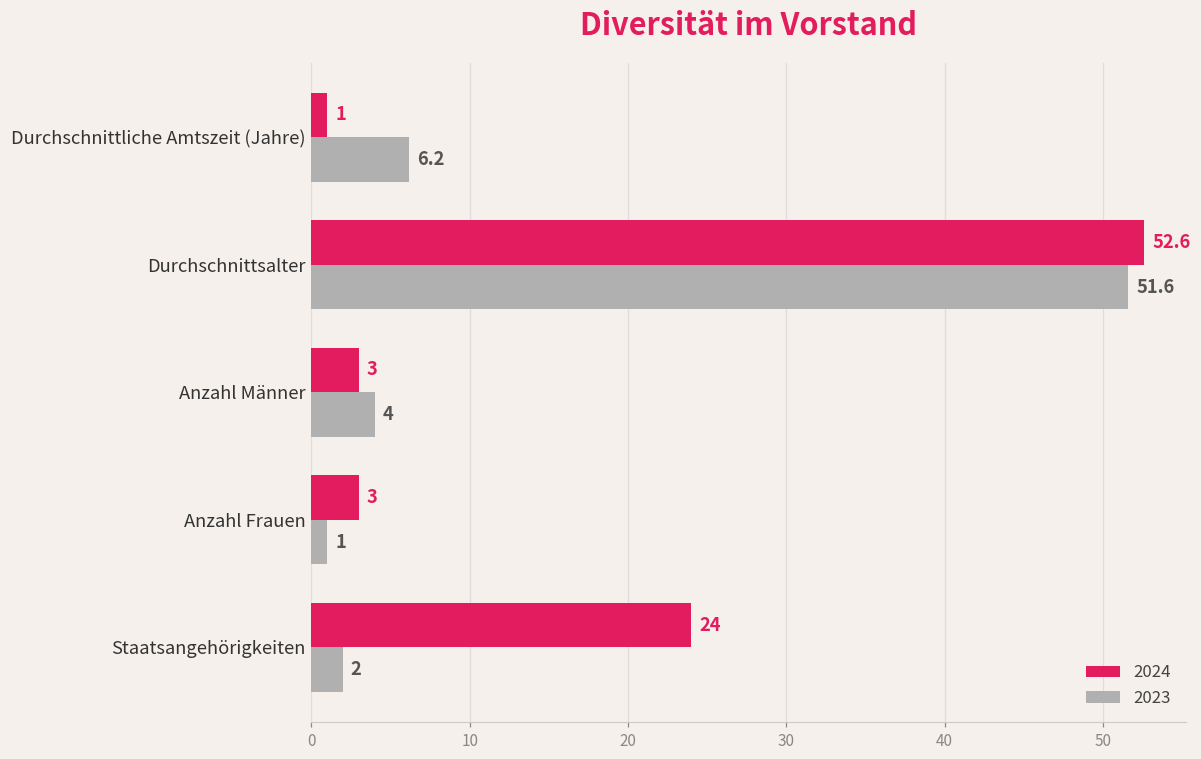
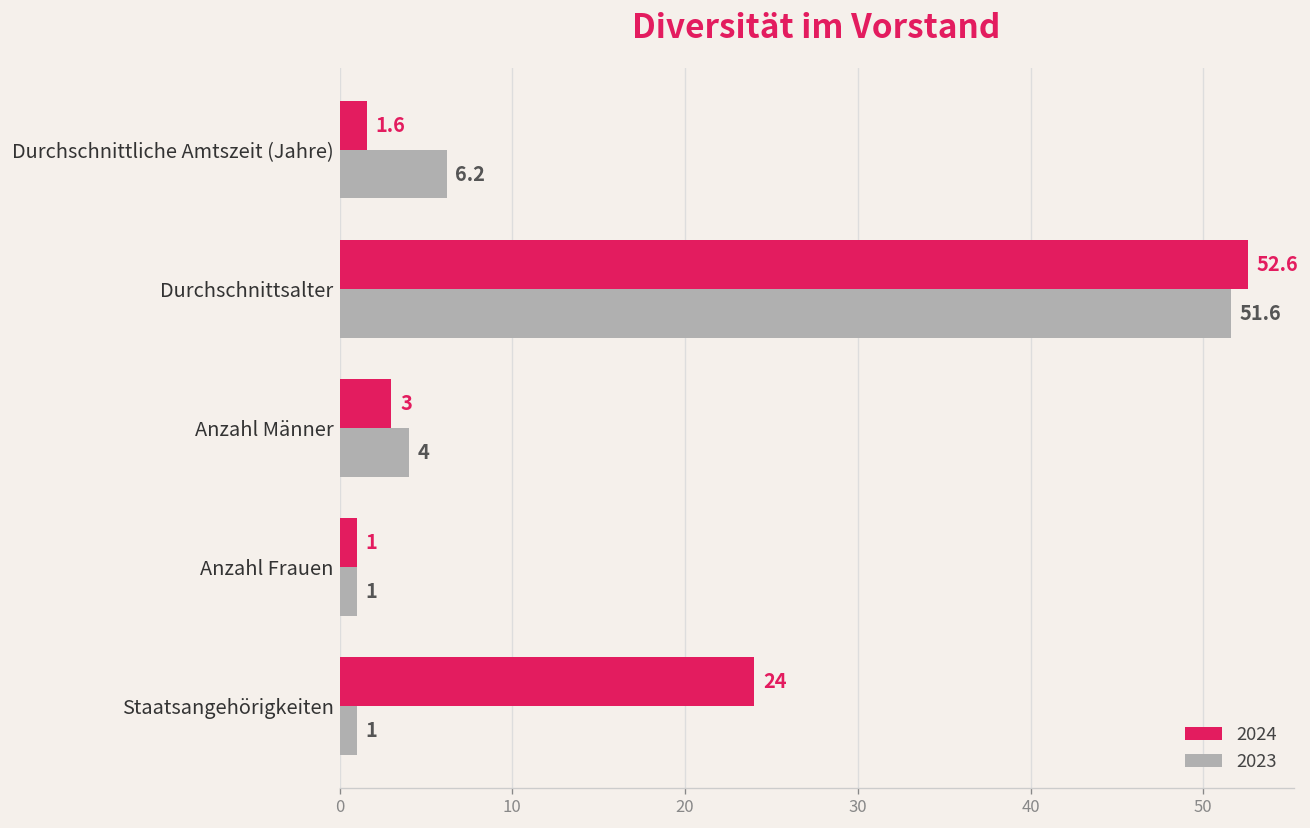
2024, Durchschnittliche Amtszeit (Jahre): 1 -> 1.6
2024, Anzahl Frauen: 3 -> 1
2023, Staatsangehörigkeiten: 2 -> 1
